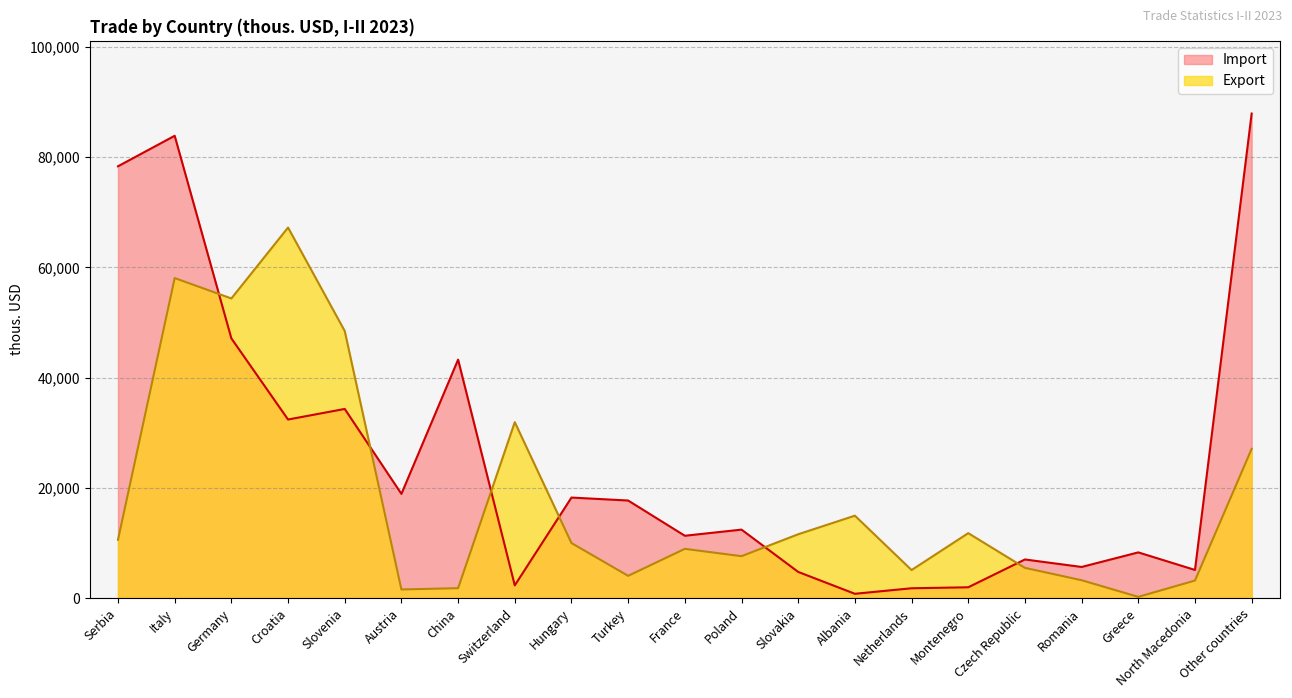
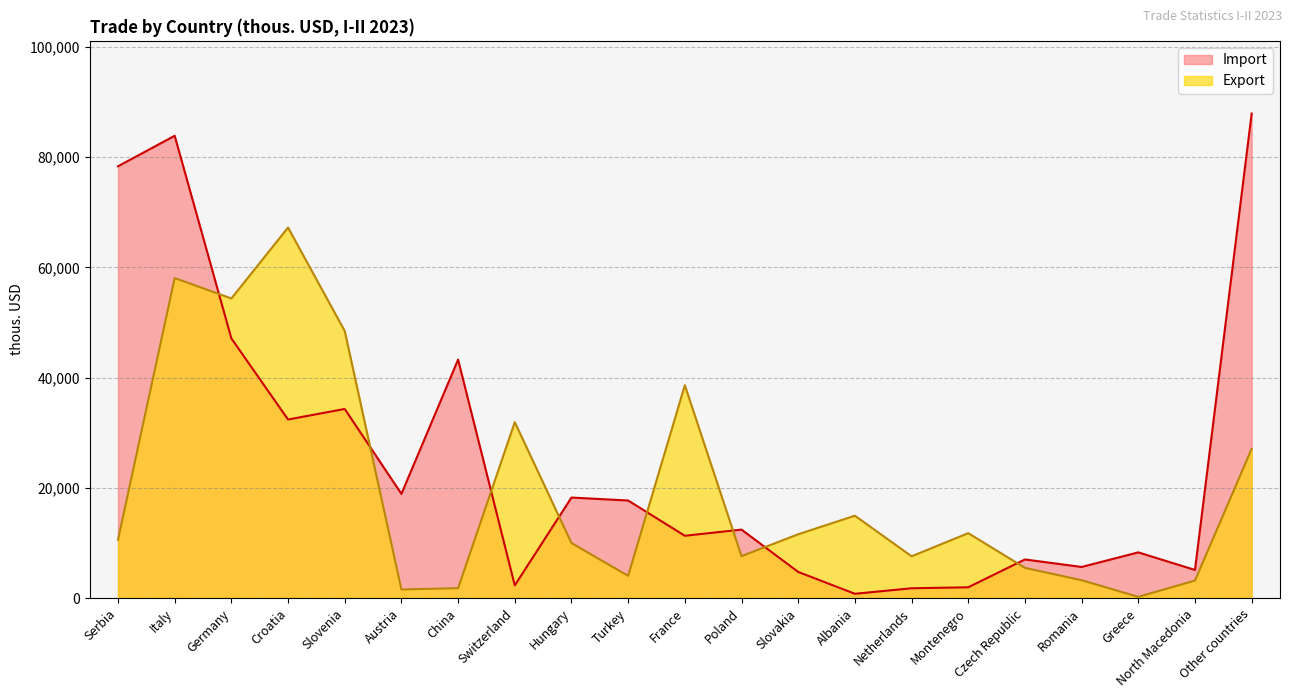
Export, France: 9,000 -> 39,000
Export, Netherlands: 5,000 -> 8,000
